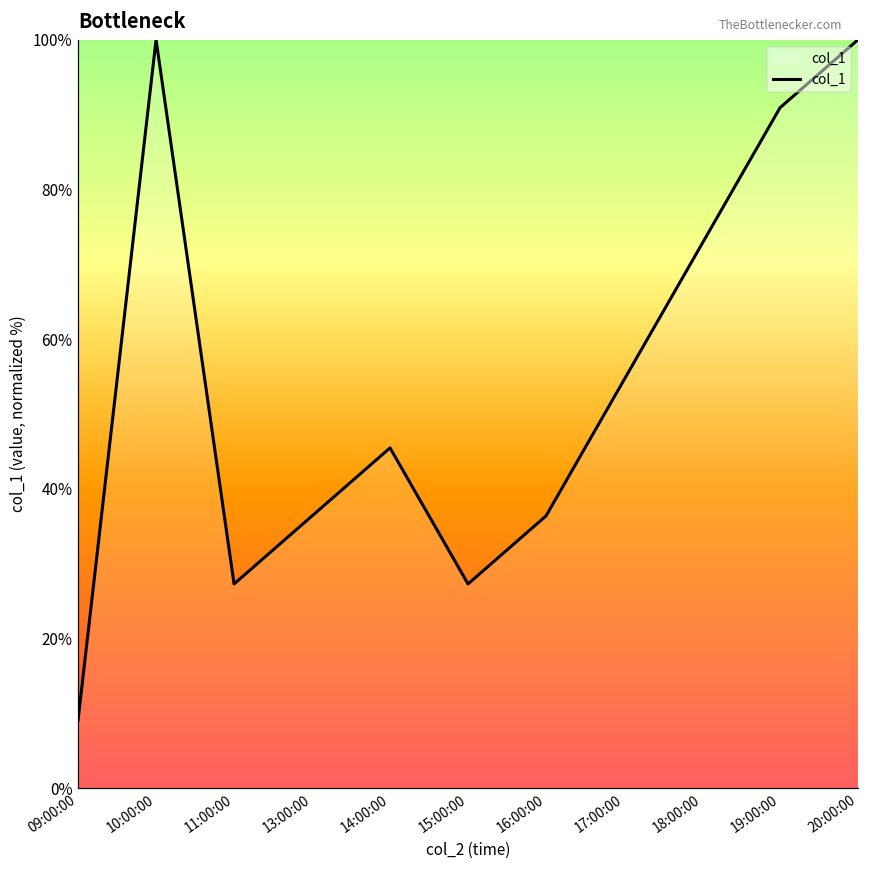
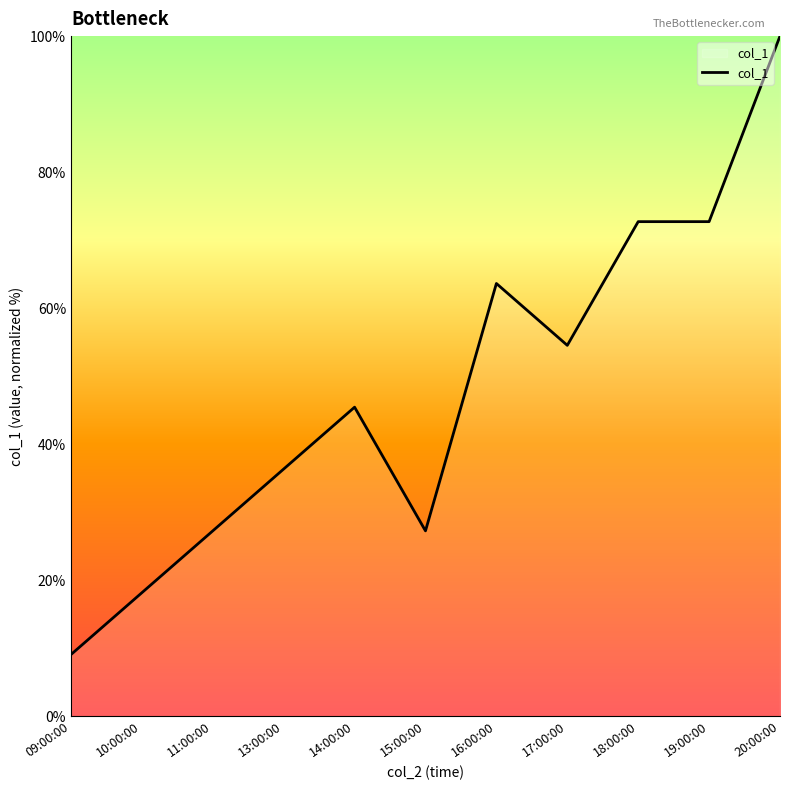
10:00:00: 100% -> 18%
16:00:00: 36% -> 64%
19:00:00: 91% -> 73%
